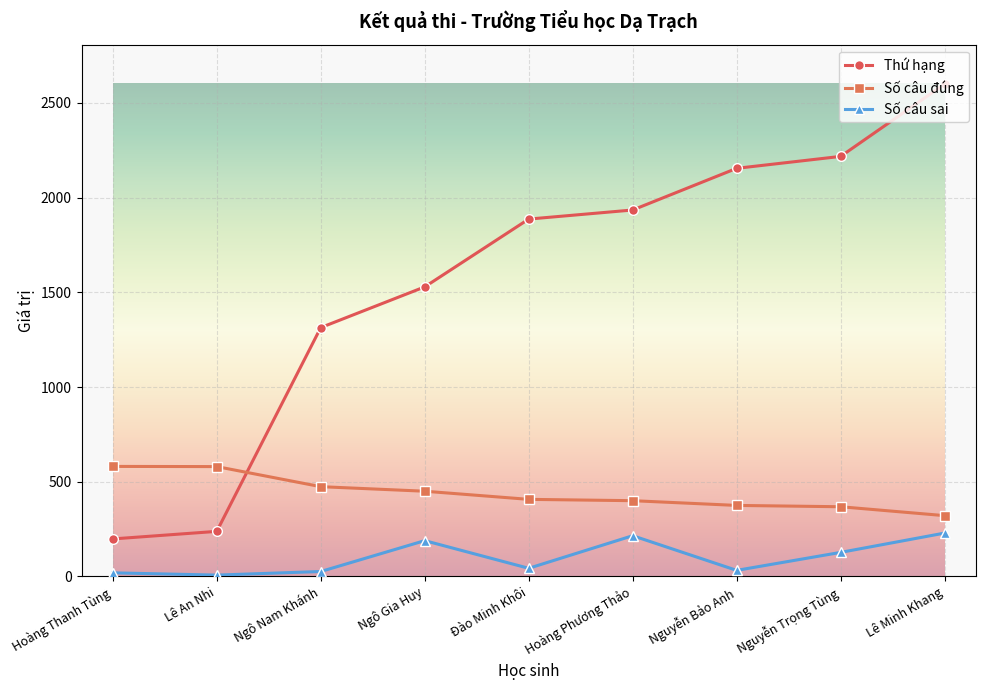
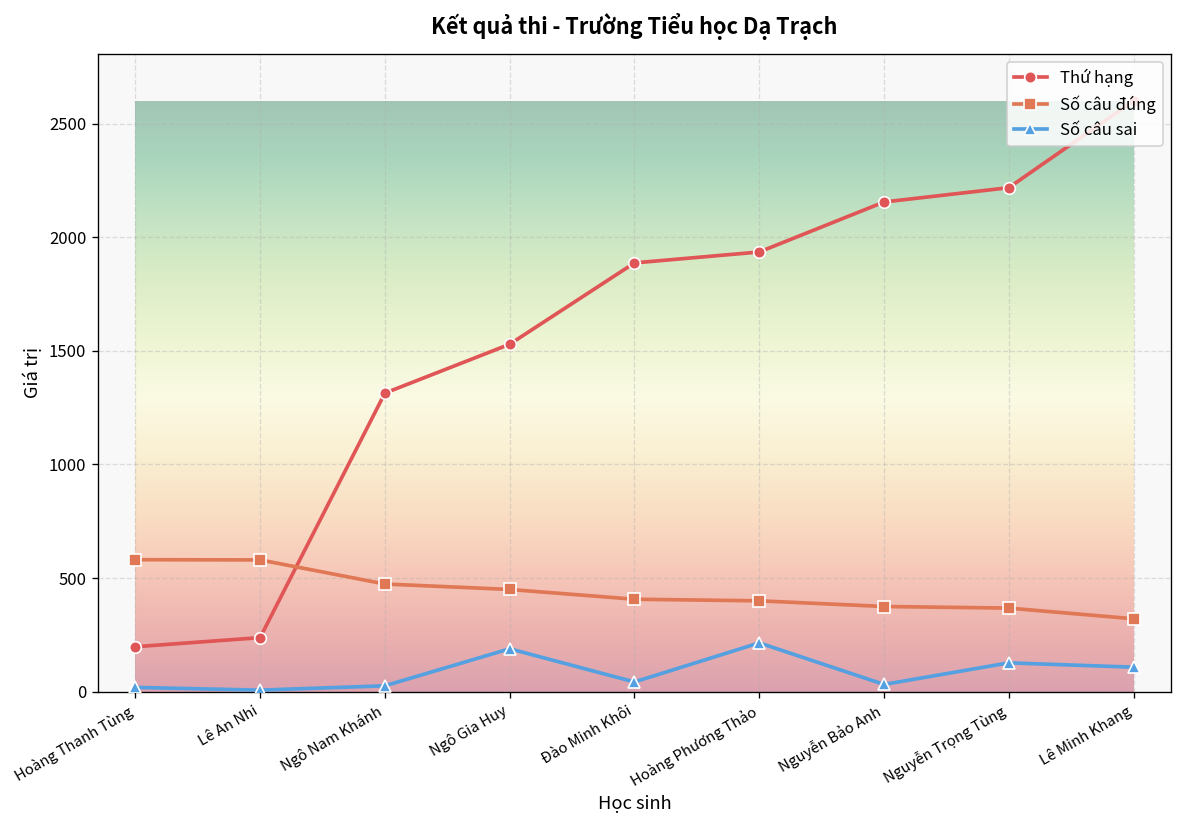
Số câu sai, Lê Minh Khang: 230 -> 110
